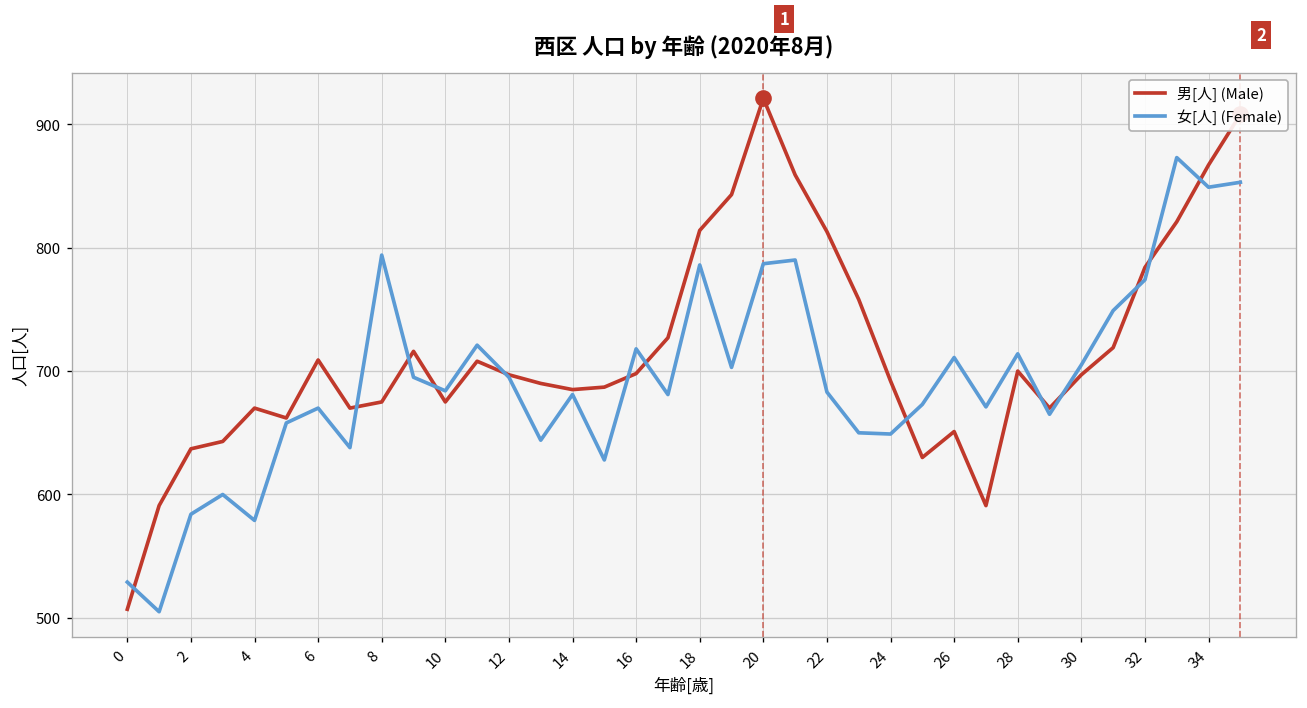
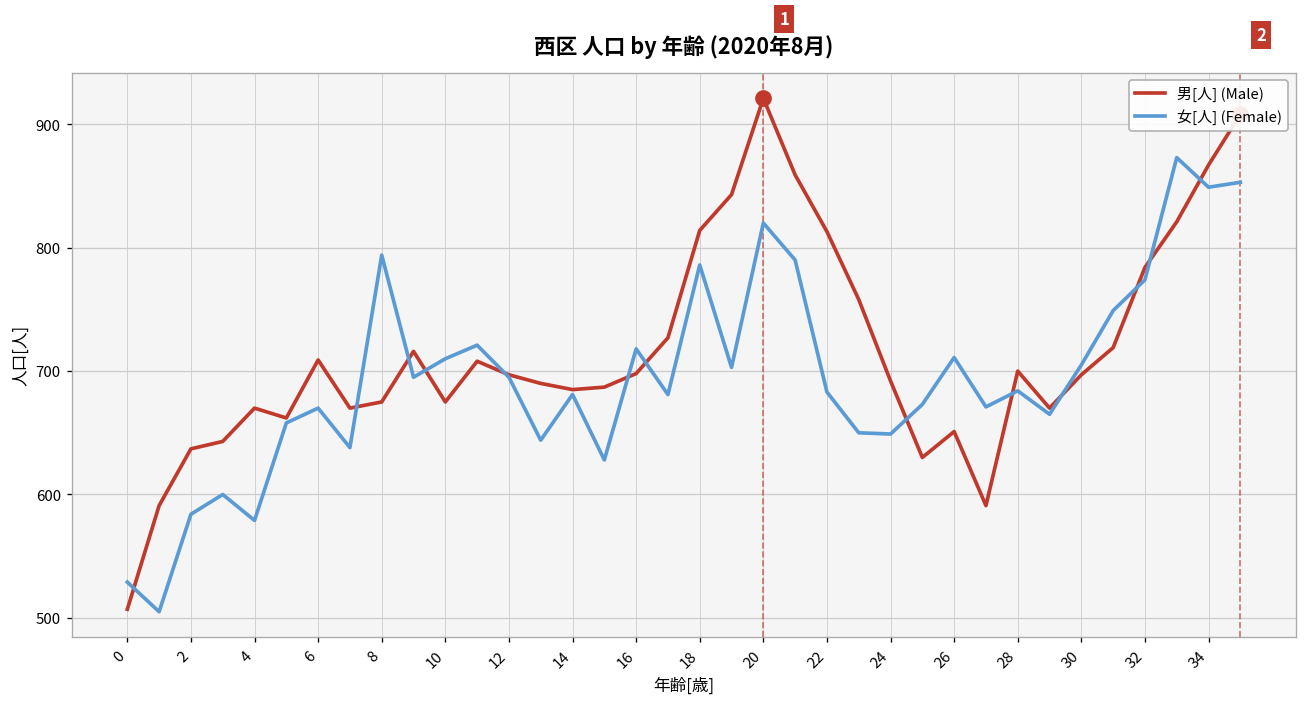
女[人] (Female), 10: 684 -> 710
女[人] (Female), 20: 787 -> 820
女[人] (Female), 28: 714 -> 684
